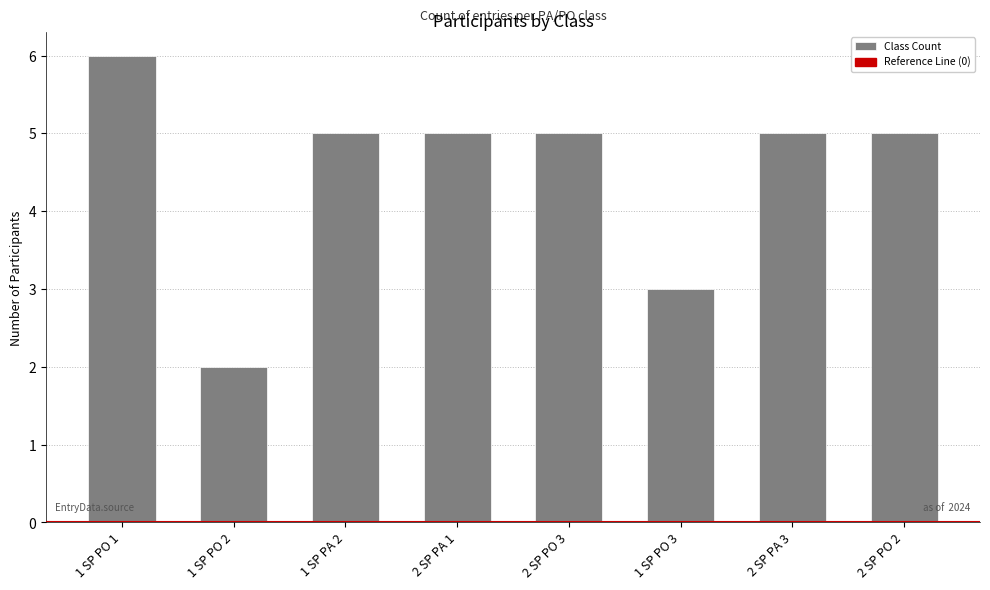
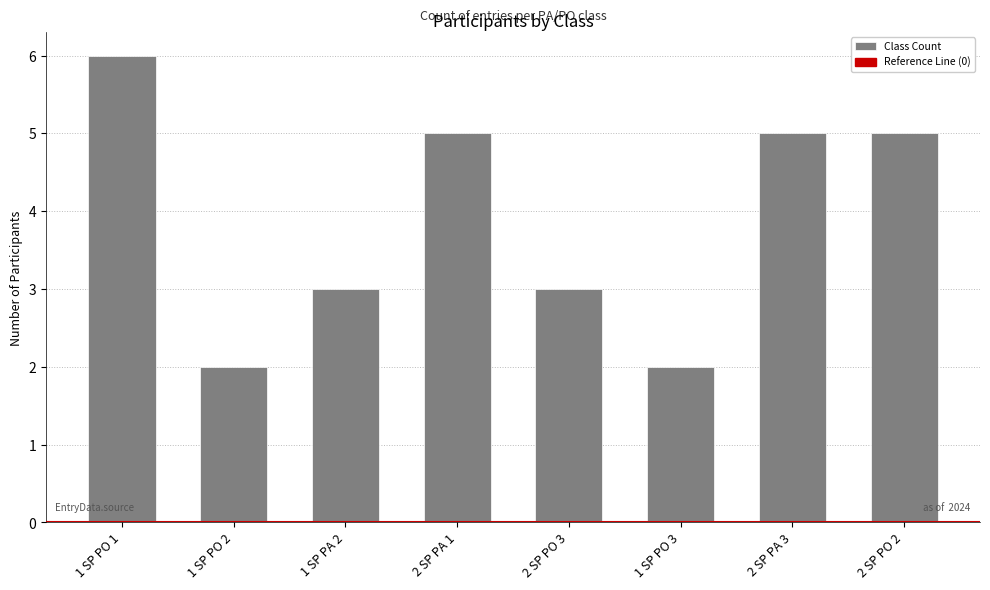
1 SP PA 2: 5 -> 3
2 SP PO 3: 5 -> 3
1 SP PO 3: 3 -> 2
